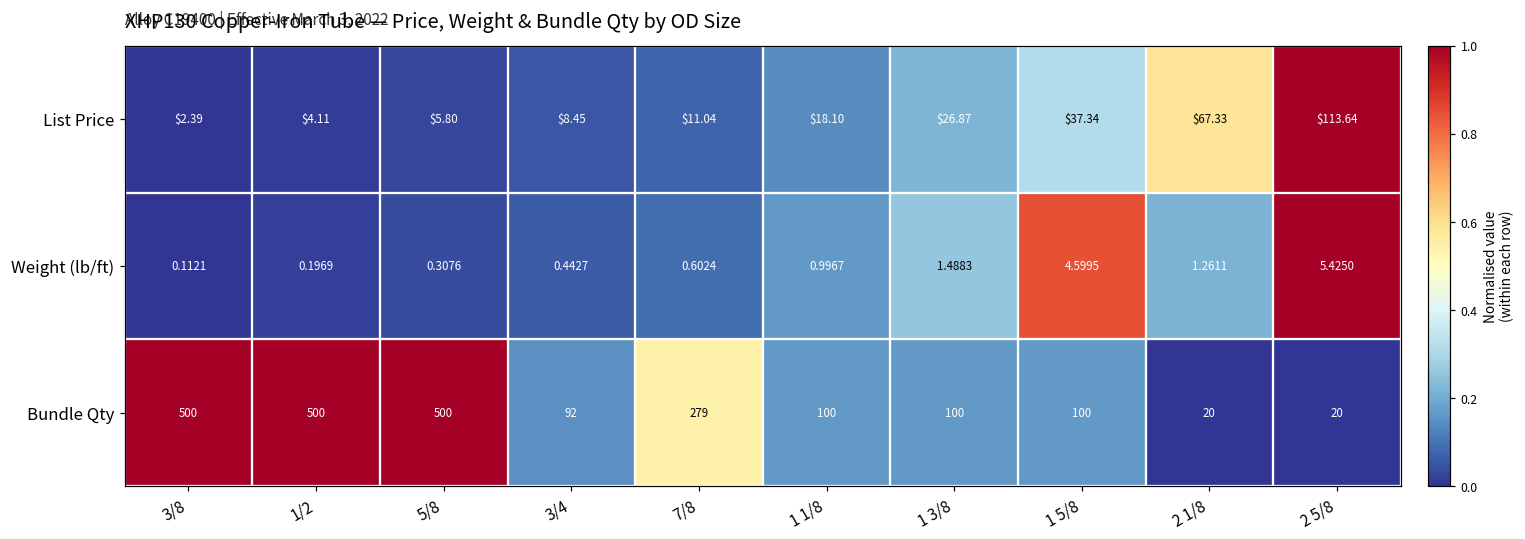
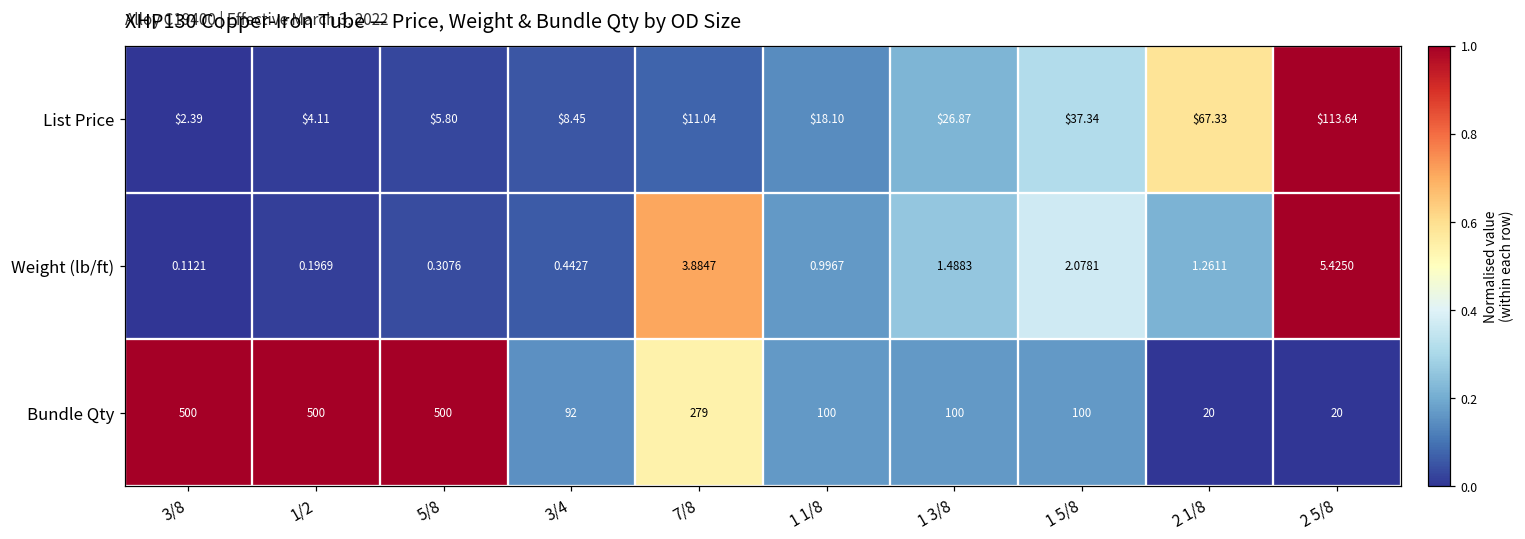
Weight (lb/ft), 7/8: 0.6024 -> 3.8847
Weight (lb/ft), 1 5/8: 4.5995 -> 2.0781
